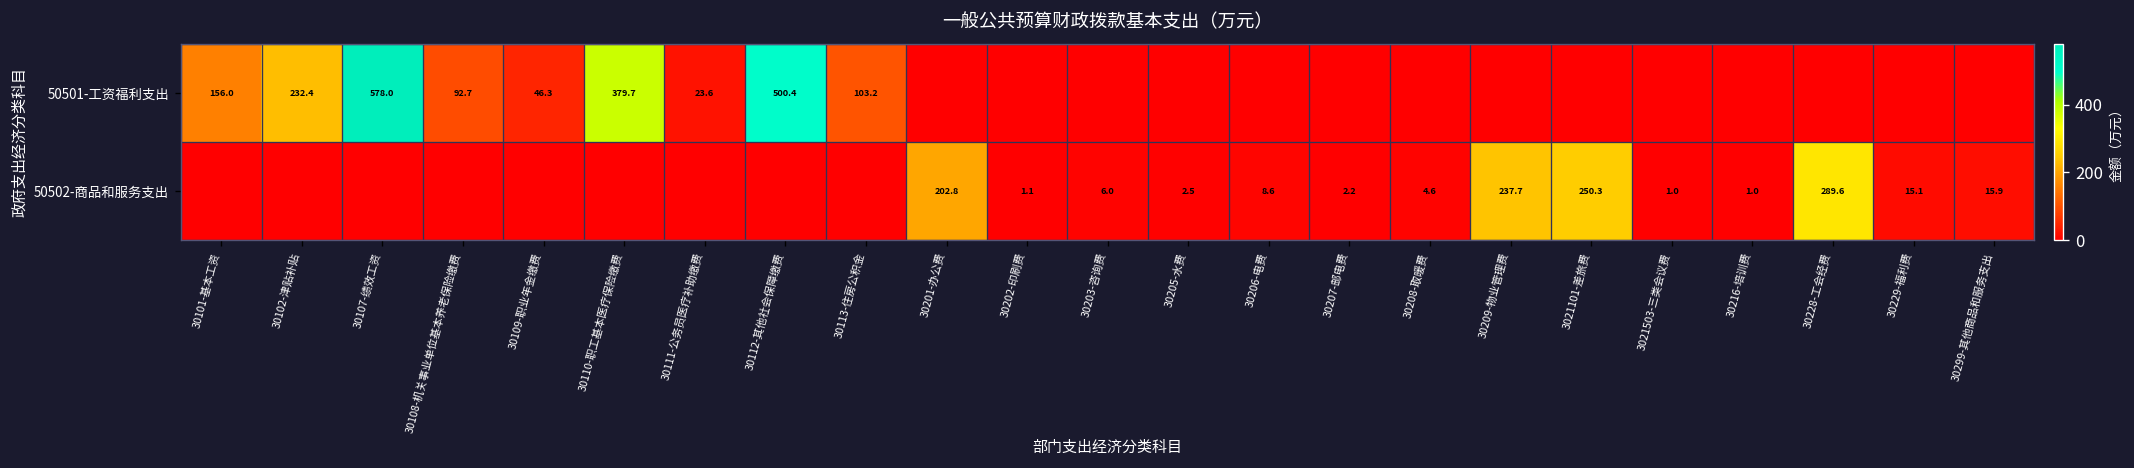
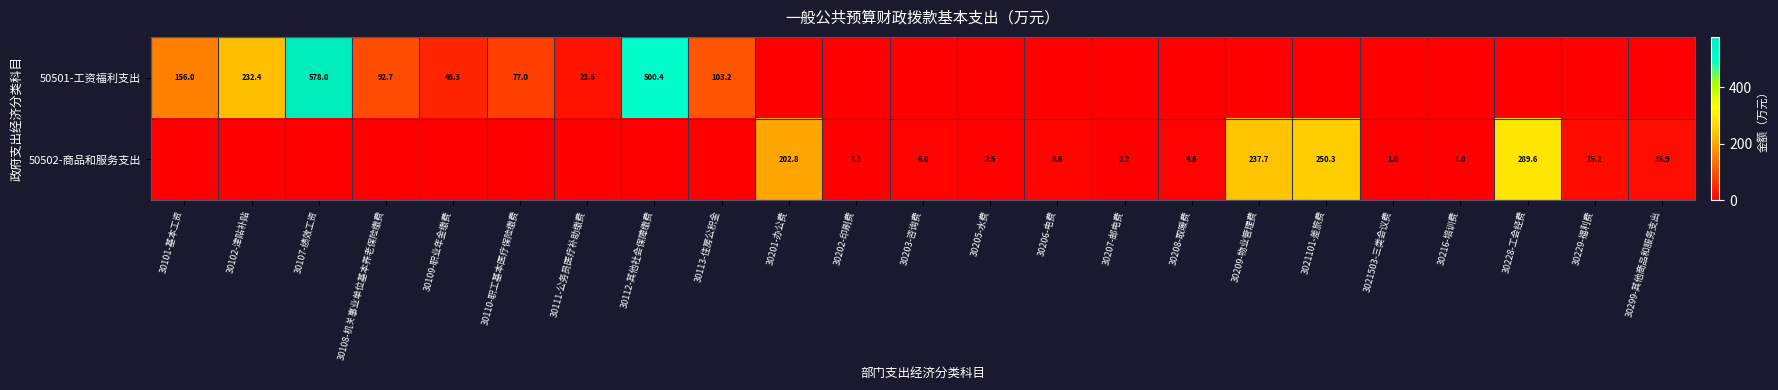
50501-工资福利支出, 30110-职工基本医疗保险缴费: 379.7 -> 77.0
